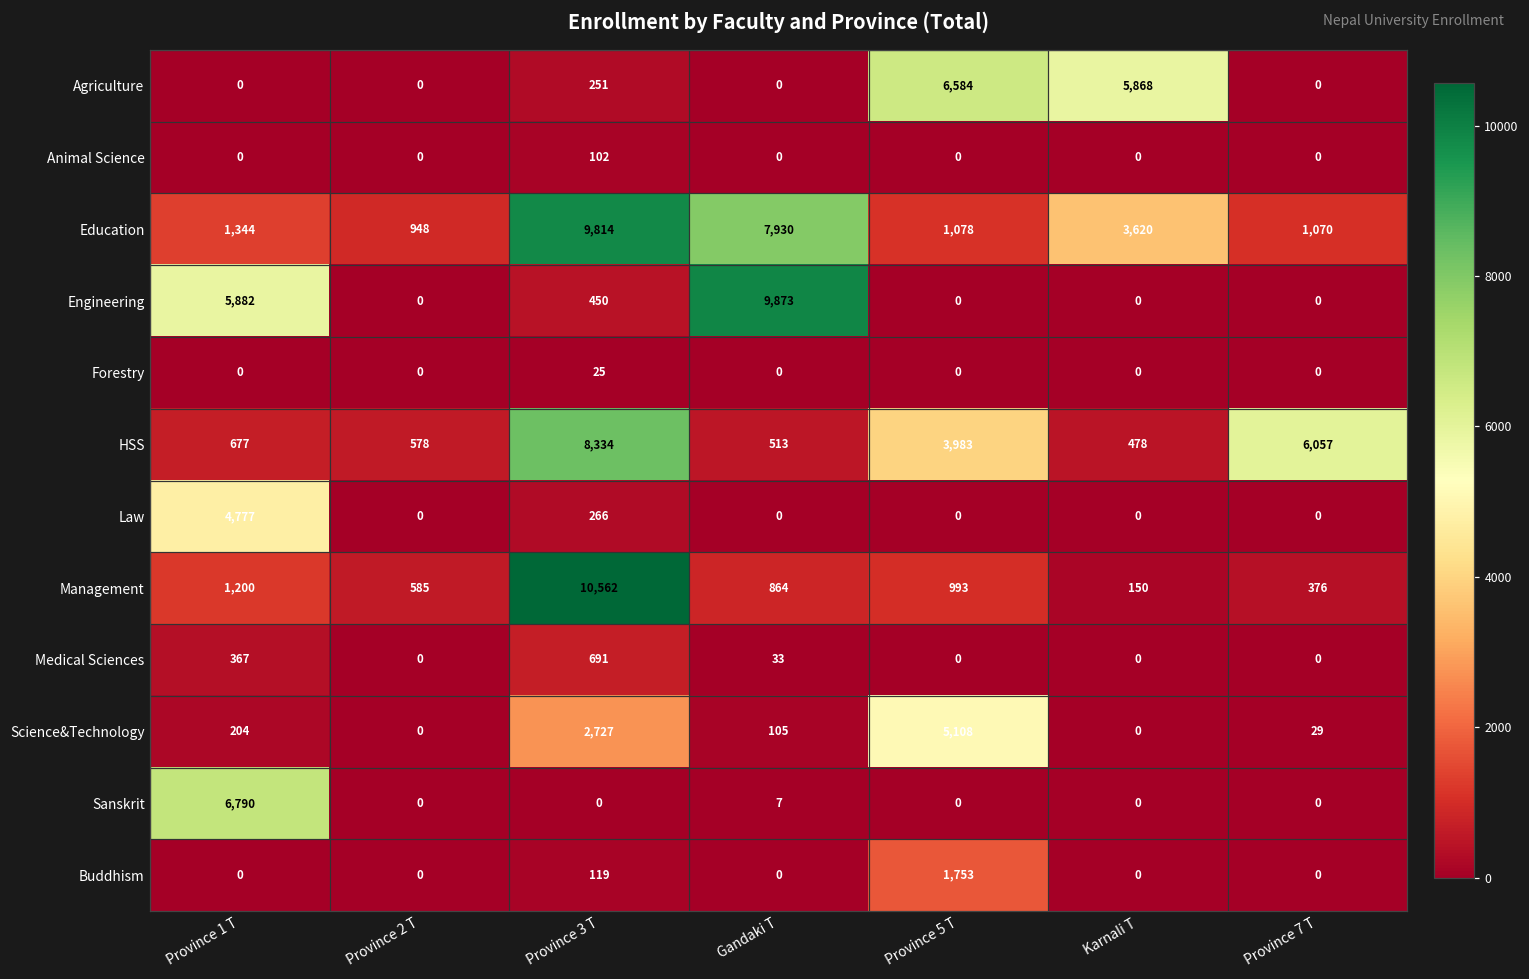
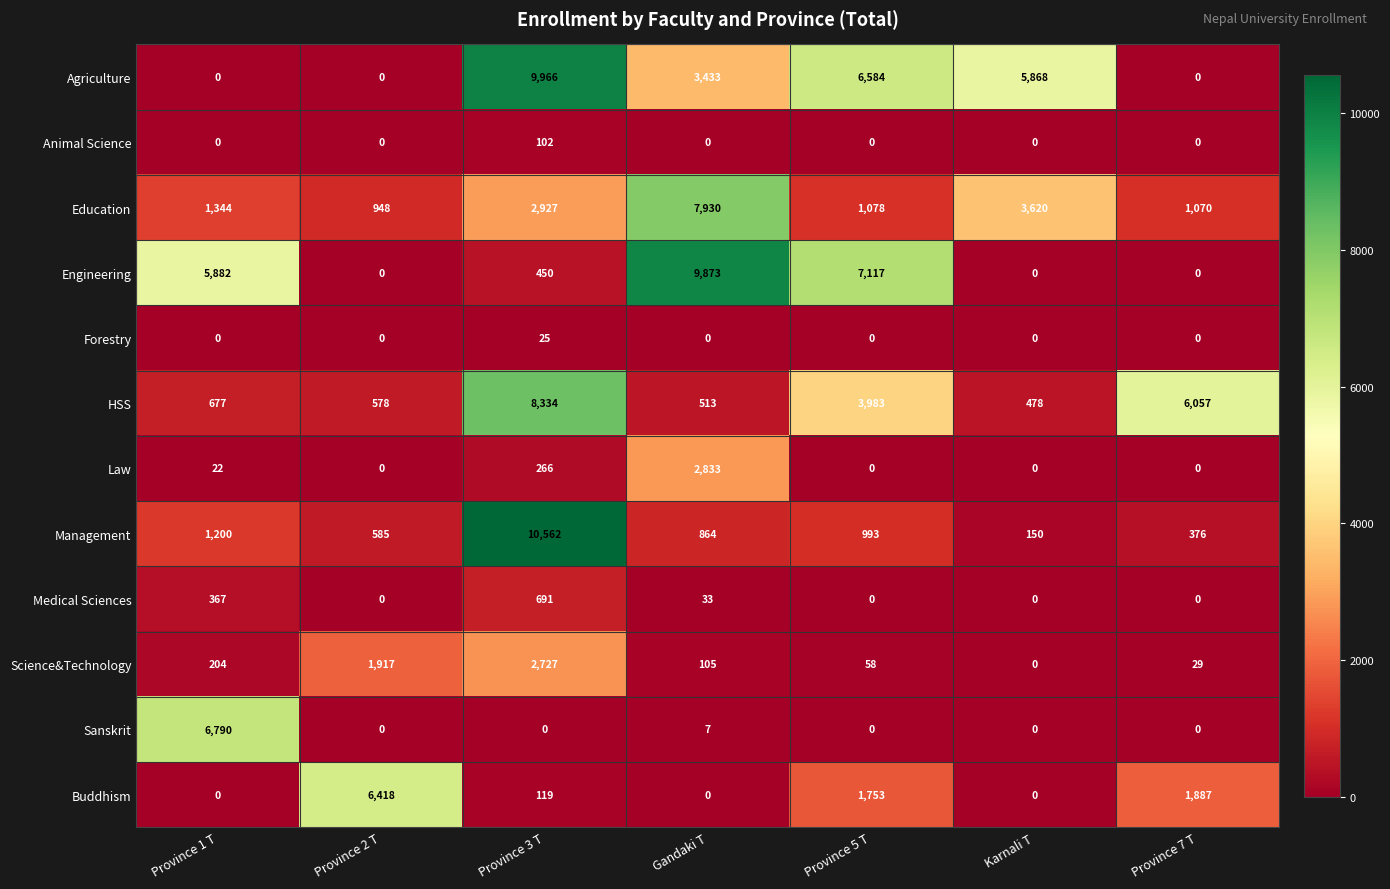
Agriculture, Province 3 T: 251 -> 9,966
Agriculture, Gandaki T: 0 -> 3,433
Education, Province 3 T: 9,814 -> 2,927
Engineering, Province 5 T: 0 -> 7,117
Law, Province 1 T: 4,777 -> 22
Law, Gandaki T: 0 -> 2,833
Science&Technology, Province 2 T: 0 -> 1,917
Science&Technology, Province 5 T: 5,108 -> 58
Buddhism, Province 2 T: 0 -> 6,418
Buddhism, Province 7 T: 0 -> 1,887
